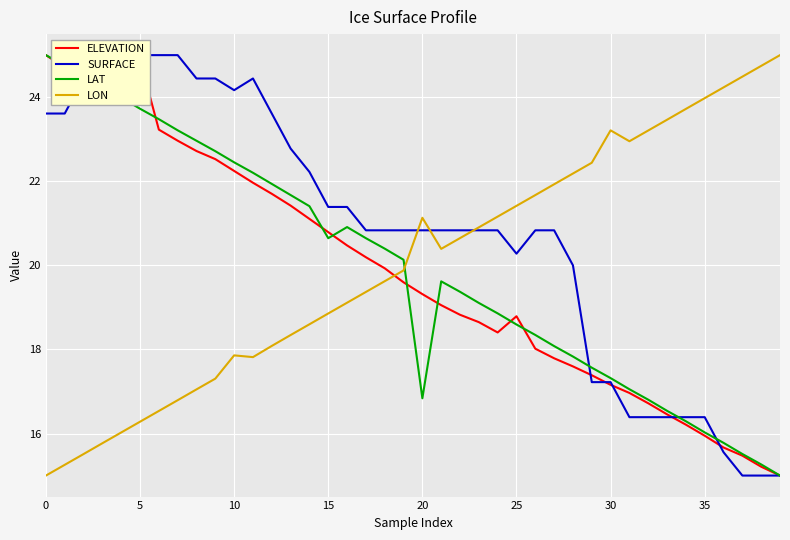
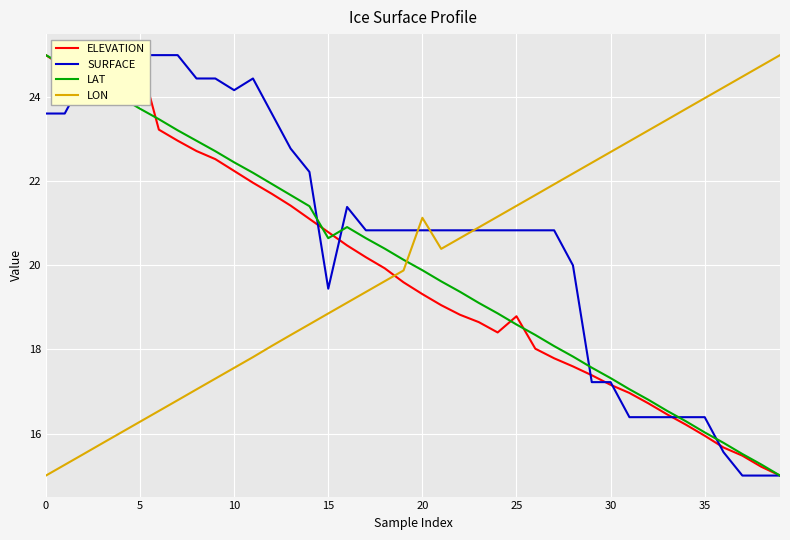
LON, 10: 17.9 -> 17.6
SURFACE, 15: 21.4 -> 19.4
LAT, 20: 16.8 -> 19.9
SURFACE, 25: 20.3 -> 20.8
LON, 30: 23.2 -> 22.7
